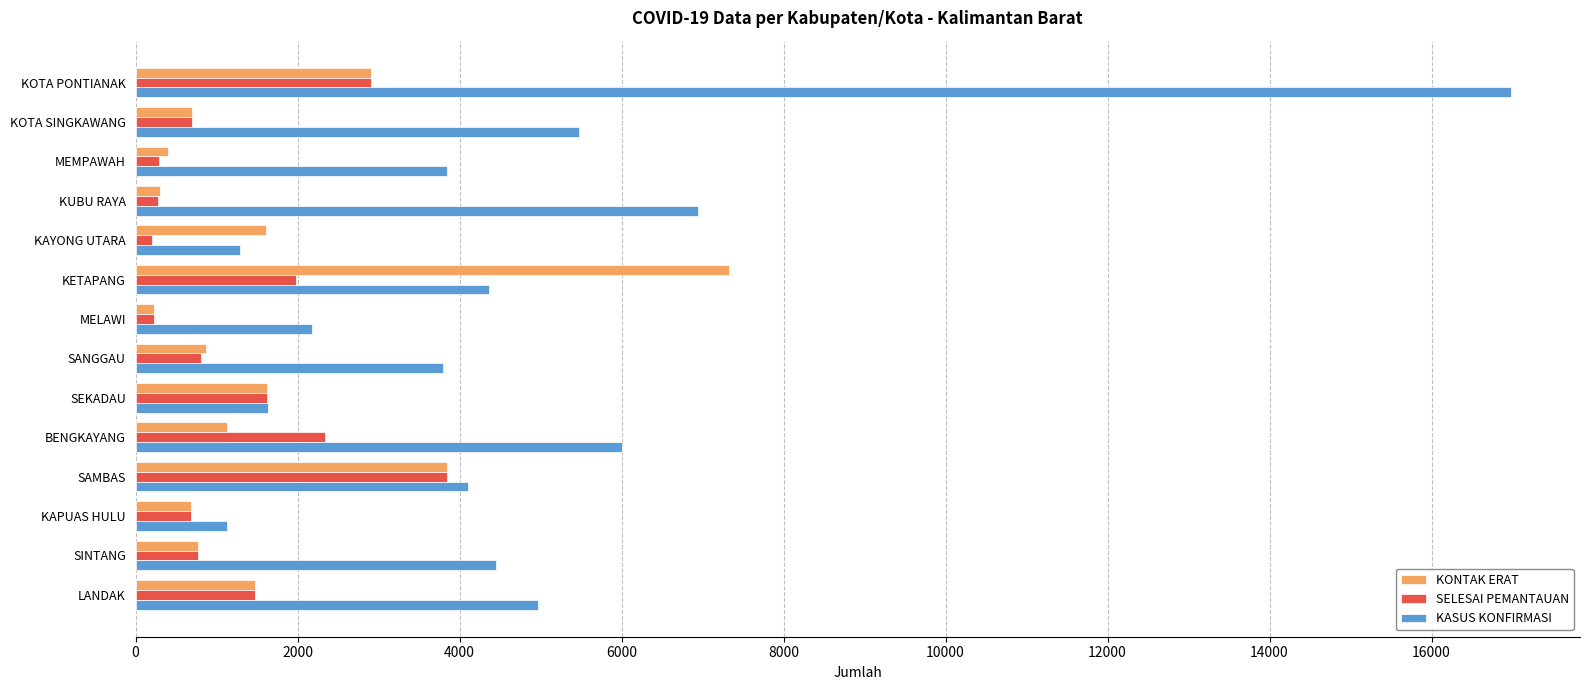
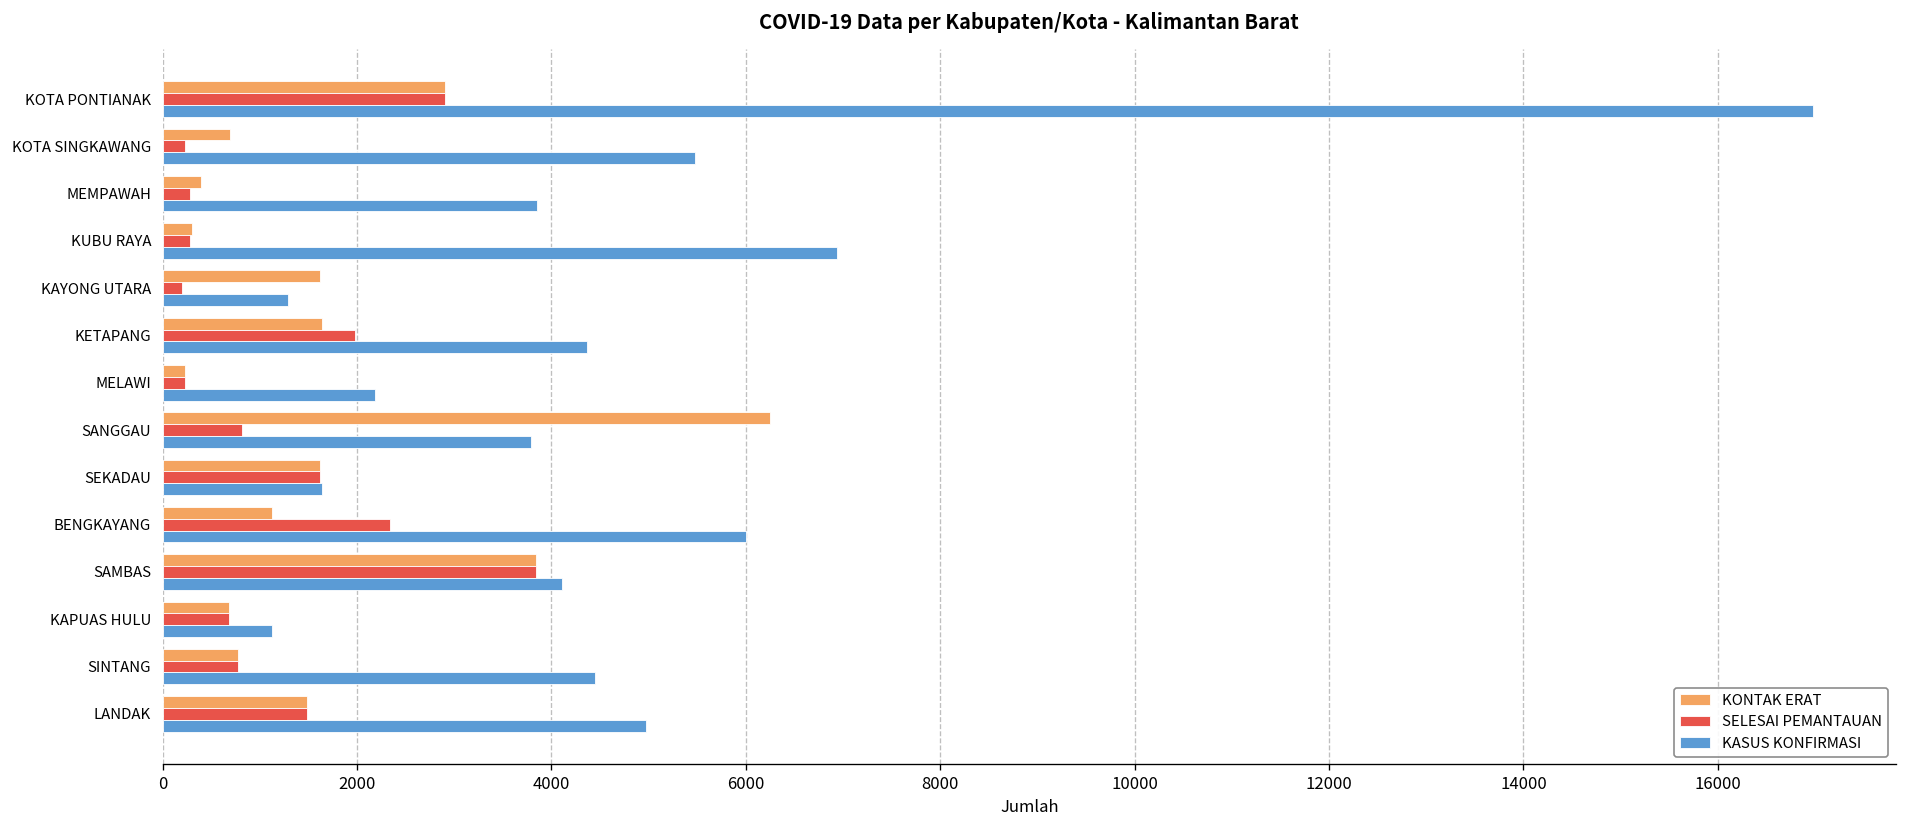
SELESAI PEMANTAUAN, KOTA SINGKAWANG: 700 -> 200
KONTAK ERAT, KETAPANG: 7300 -> 1600
KONTAK ERAT, SANGGAU: 900 -> 6200
